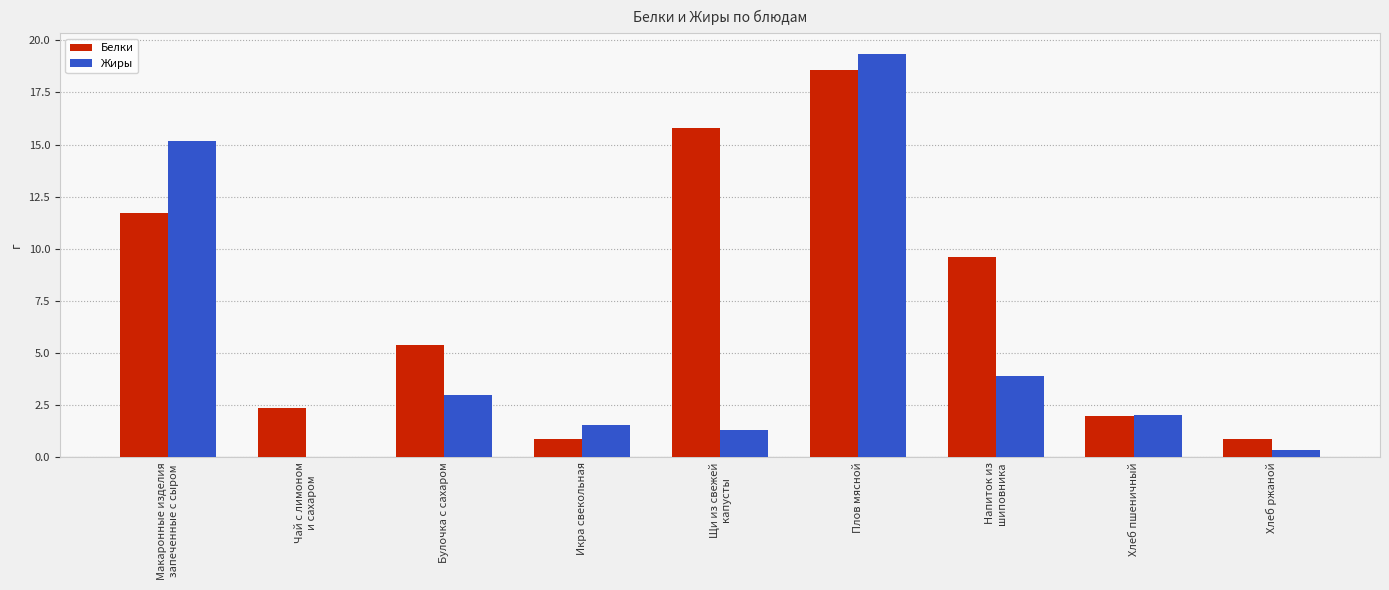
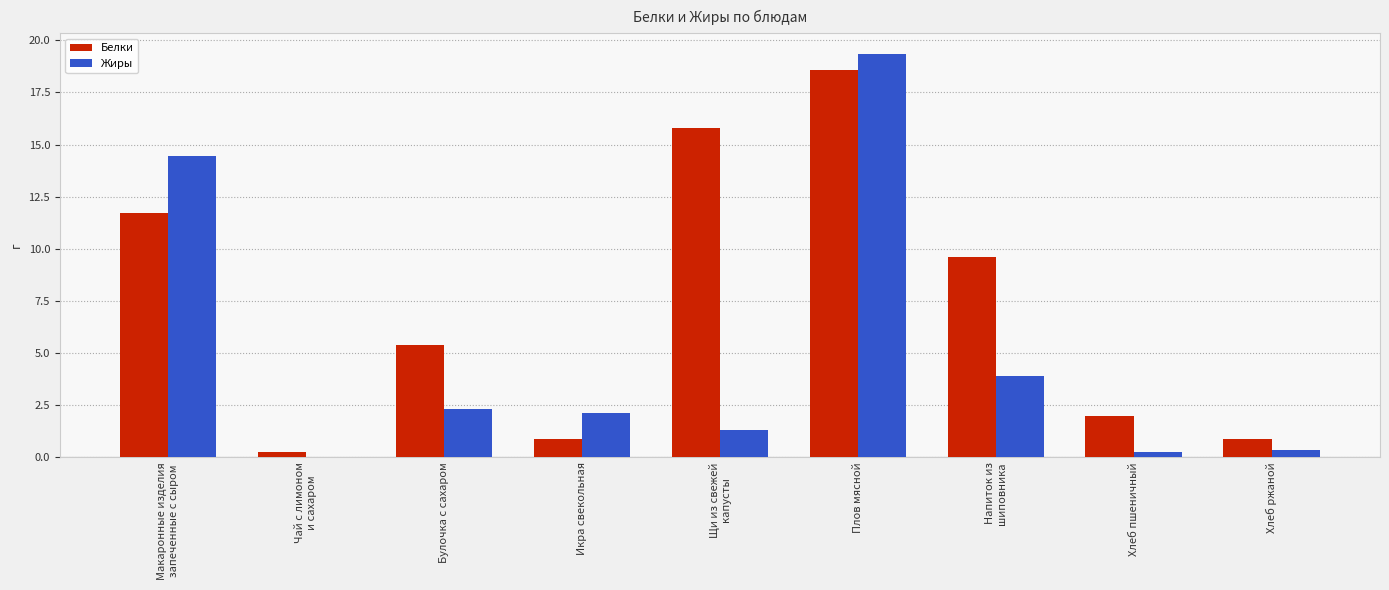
Жиры, Макаронные изделия запеченные с сыром: 15.2 -> 14.5
Белки, Чай с лимоном и сахаром: 2.4 -> 0.2
Жиры, Булочка с сахаром: 3.0 -> 2.3
Жиры, Икра свекольная: 1.6 -> 2.1
Жиры, Хлеб пшеничный: 2.0 -> 0.3
